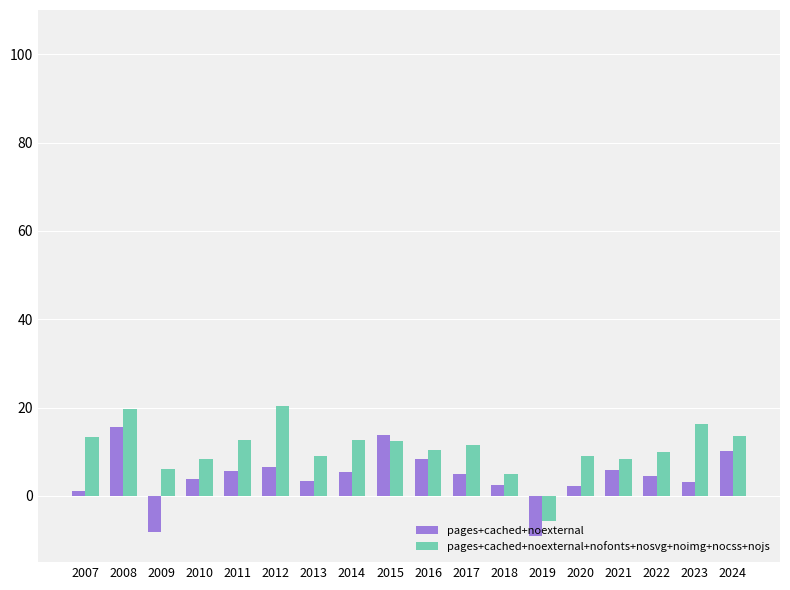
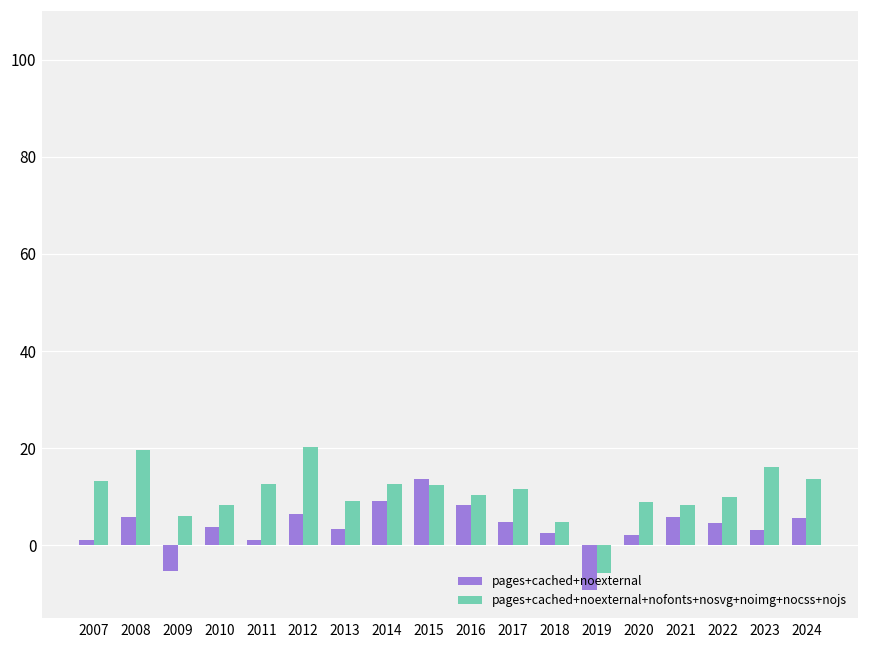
pages+cached+noexternal, 2008: 16 -> 6
pages+cached+noexternal, 2009: -8 -> -5
pages+cached+noexternal, 2011: 6 -> 1
pages+cached+noexternal, 2014: 6 -> 9
pages+cached+noexternal, 2024: 10 -> 6
